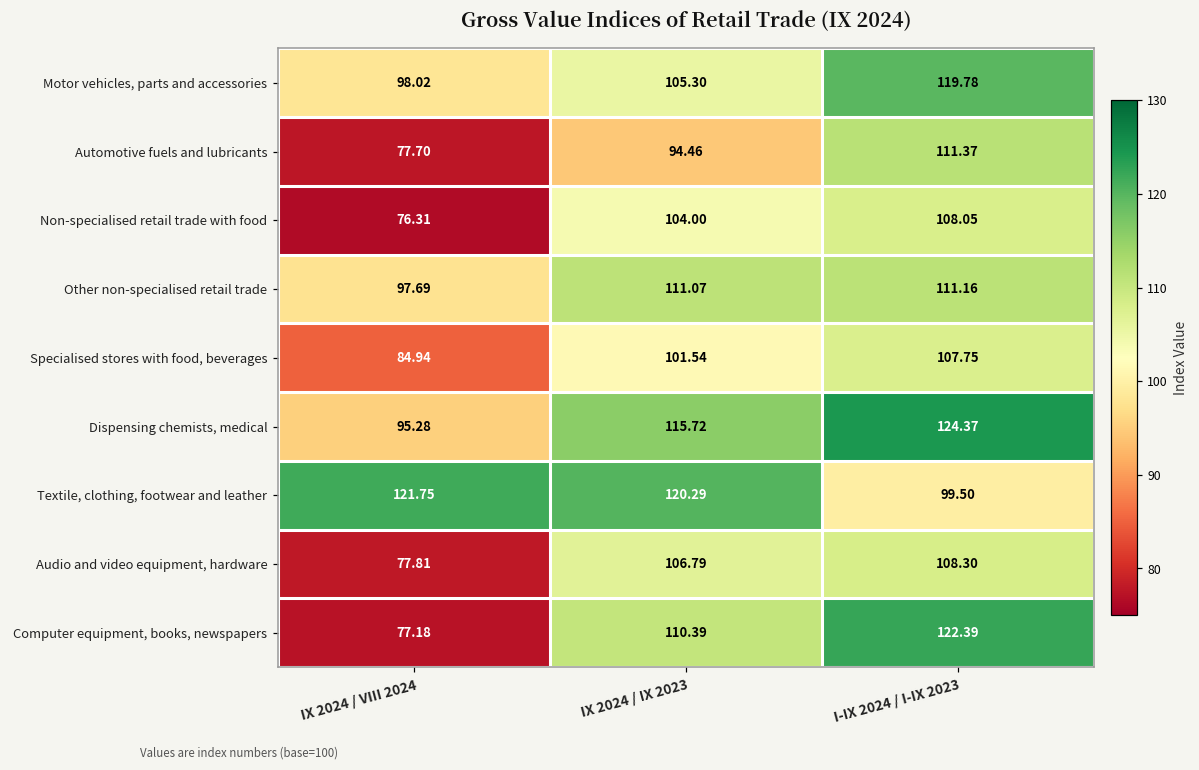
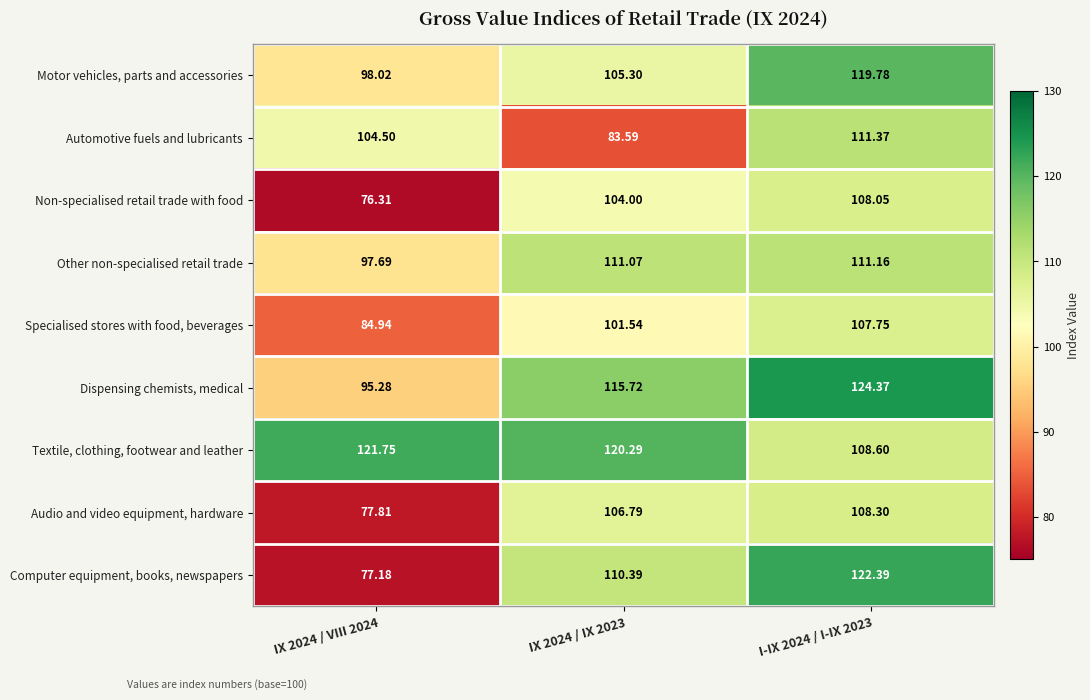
Automotive fuels and lubricants, IX 2024 / VIII 2024: 77.70 -> 104.50
Automotive fuels and lubricants, IX 2024 / IX 2023: 94.46 -> 83.59
Textile, clothing, footwear and leather, I-IX 2024 / I-IX 2023: 99.50 -> 108.60
